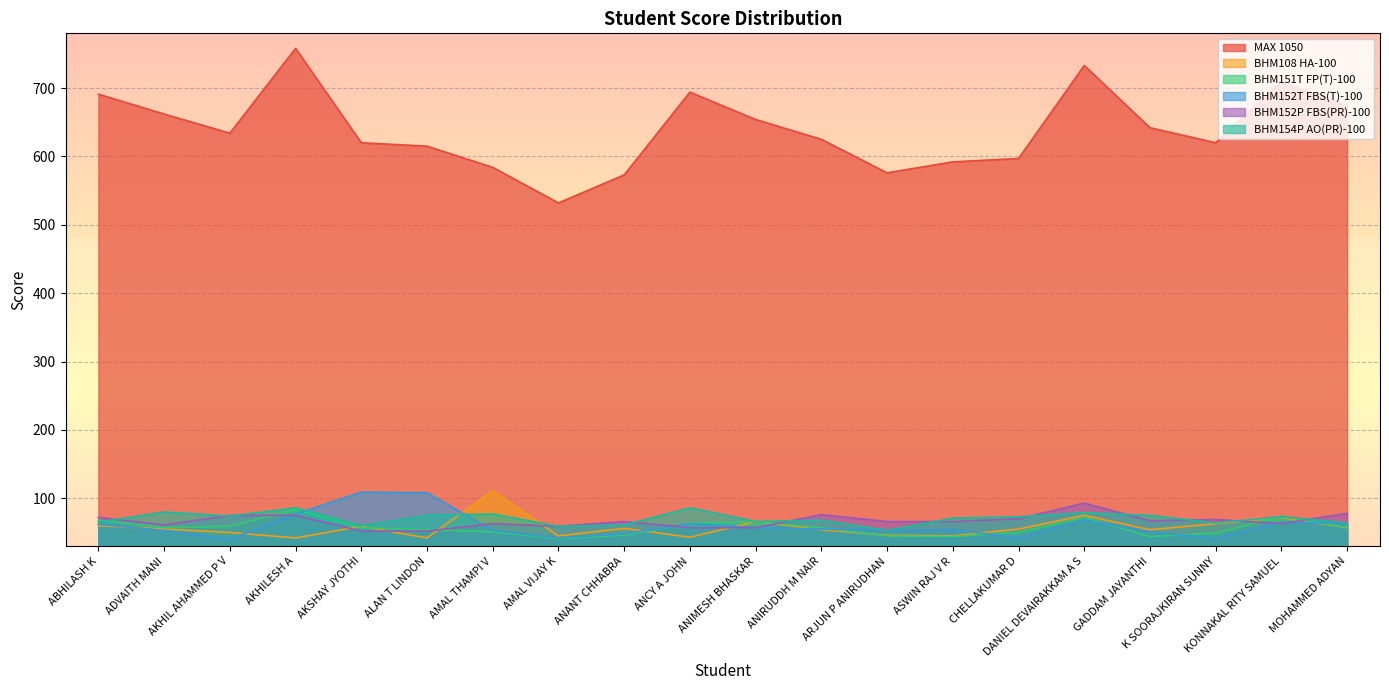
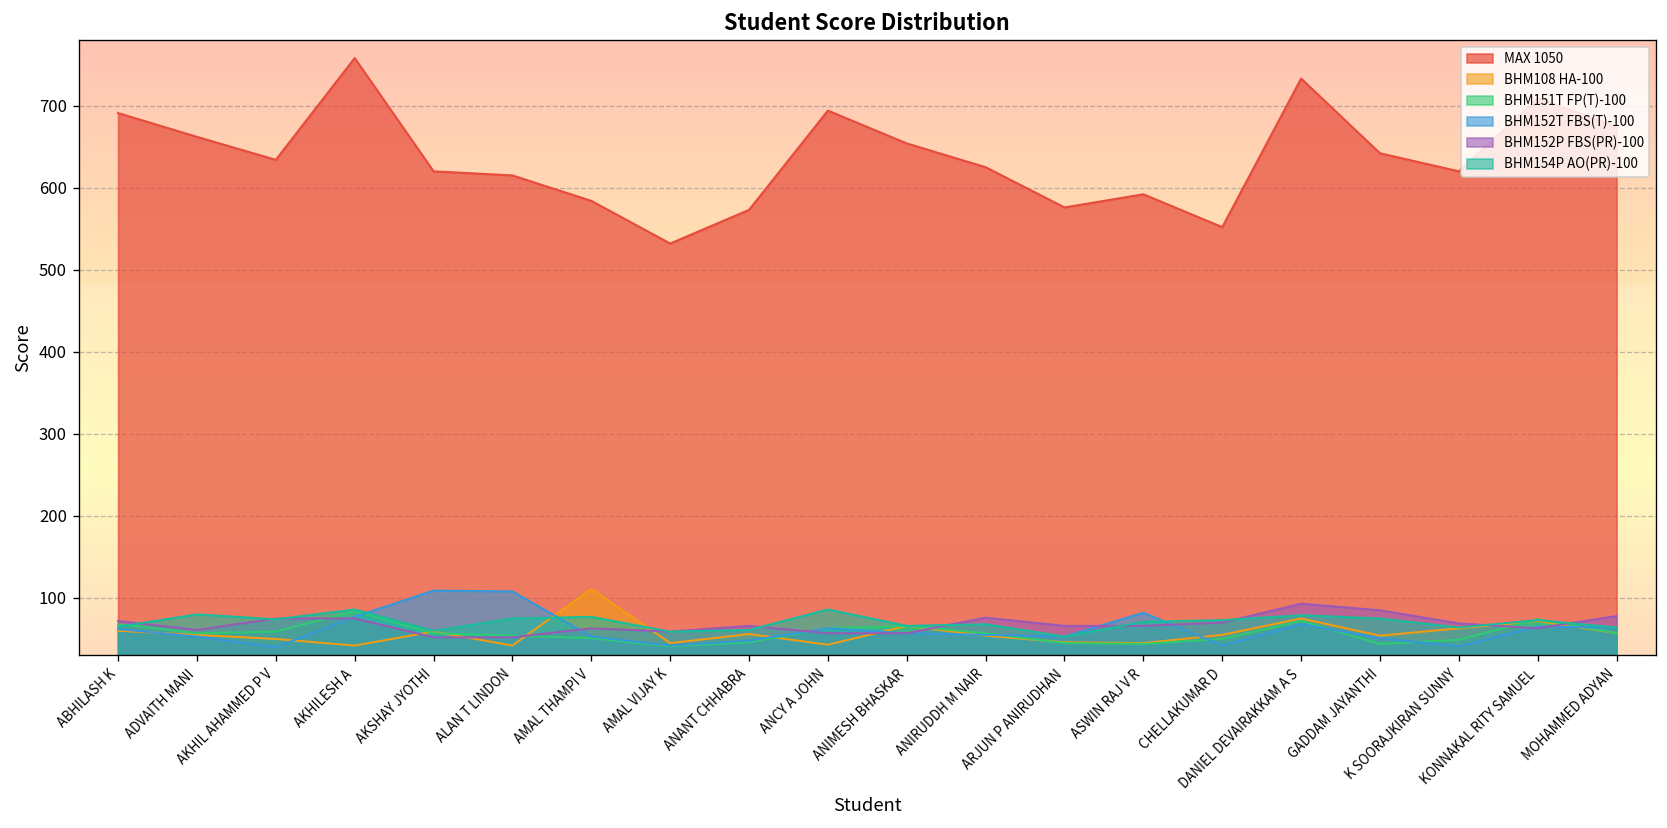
BHM152T FBS(T)-100, ASWIN RAJ V R: 50 -> 80
MAX 1050, CHELLAKUMAR D: 600 -> 550
BHM152P FBS(PR)-100, GADDAM JAYANTHI: 70 -> 90
